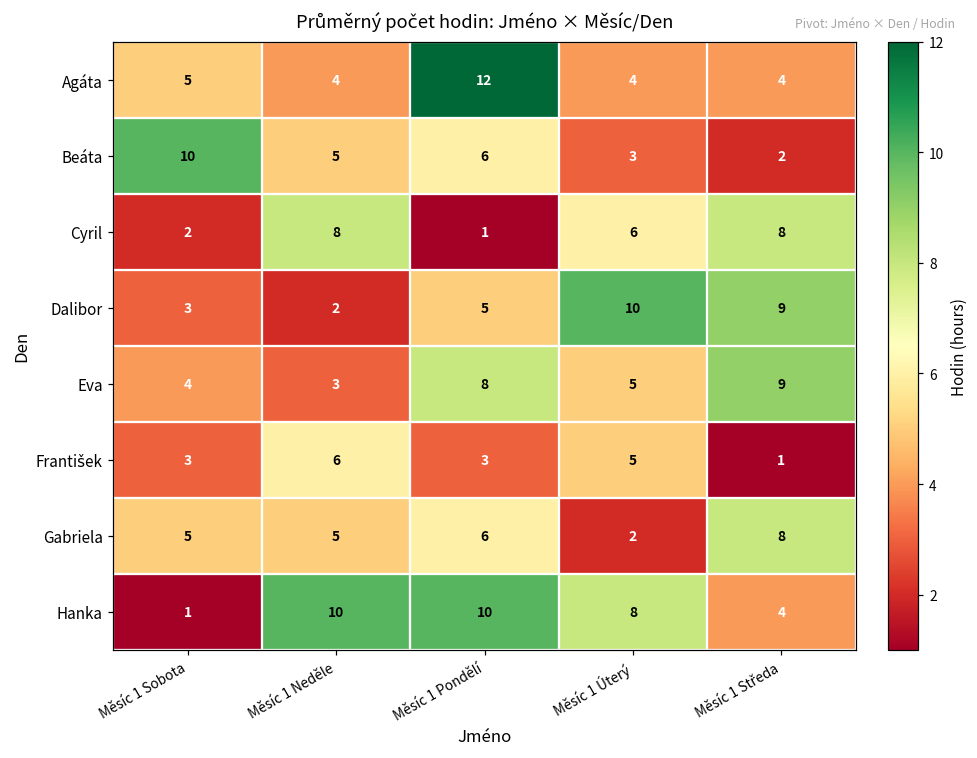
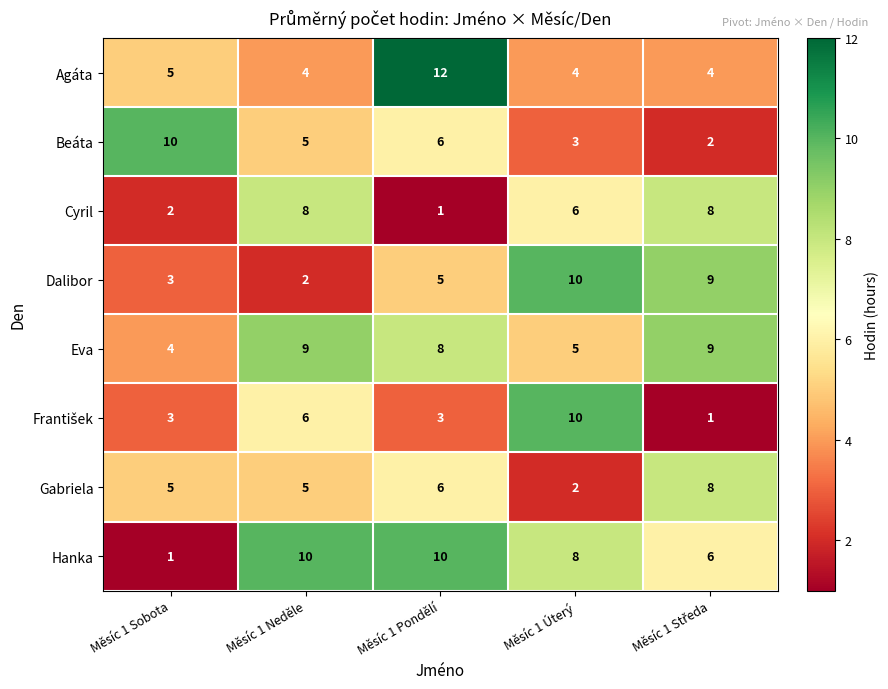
Eva, Měsíc 1 Neděle: 3 -> 9
František, Měsíc 1 Úterý: 5 -> 10
Hanka, Měsíc 1 Středa: 4 -> 6
